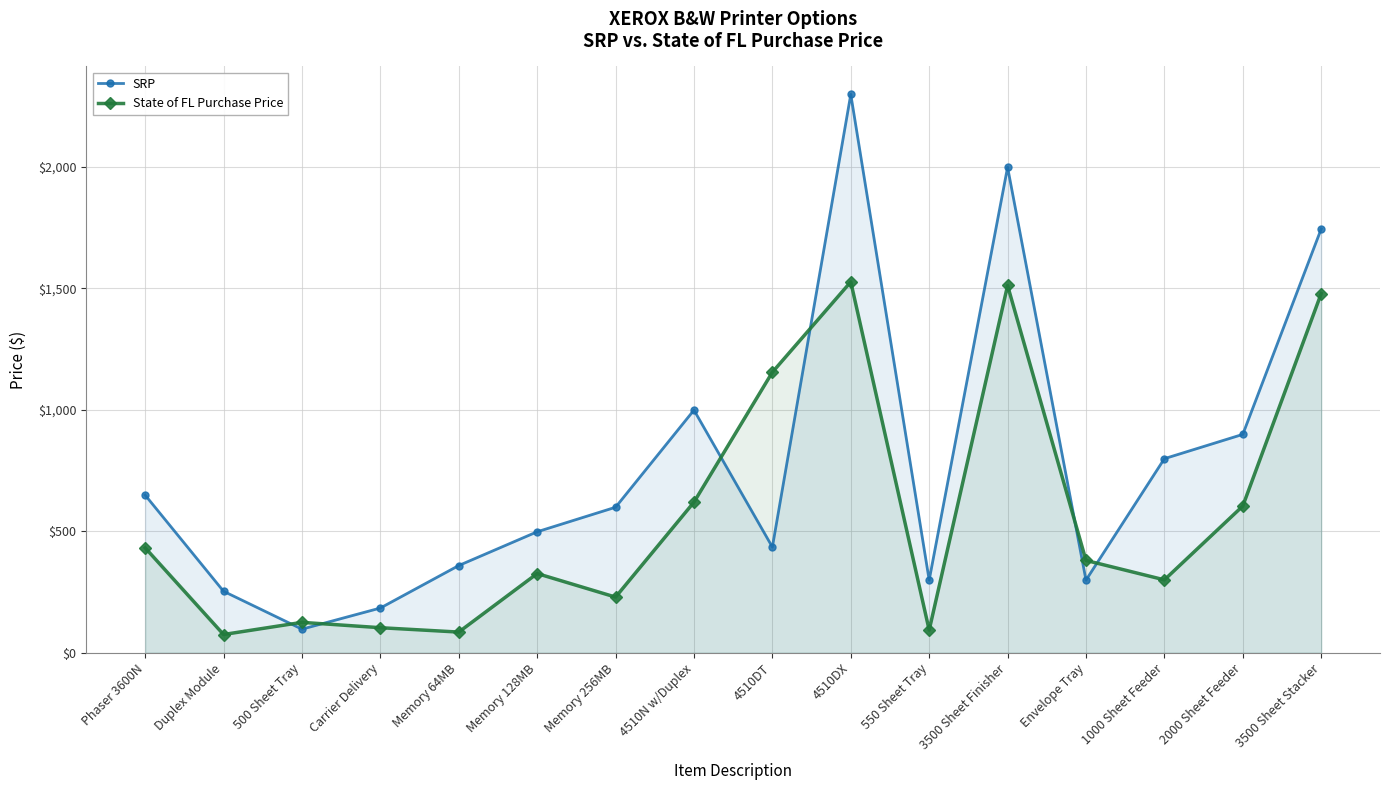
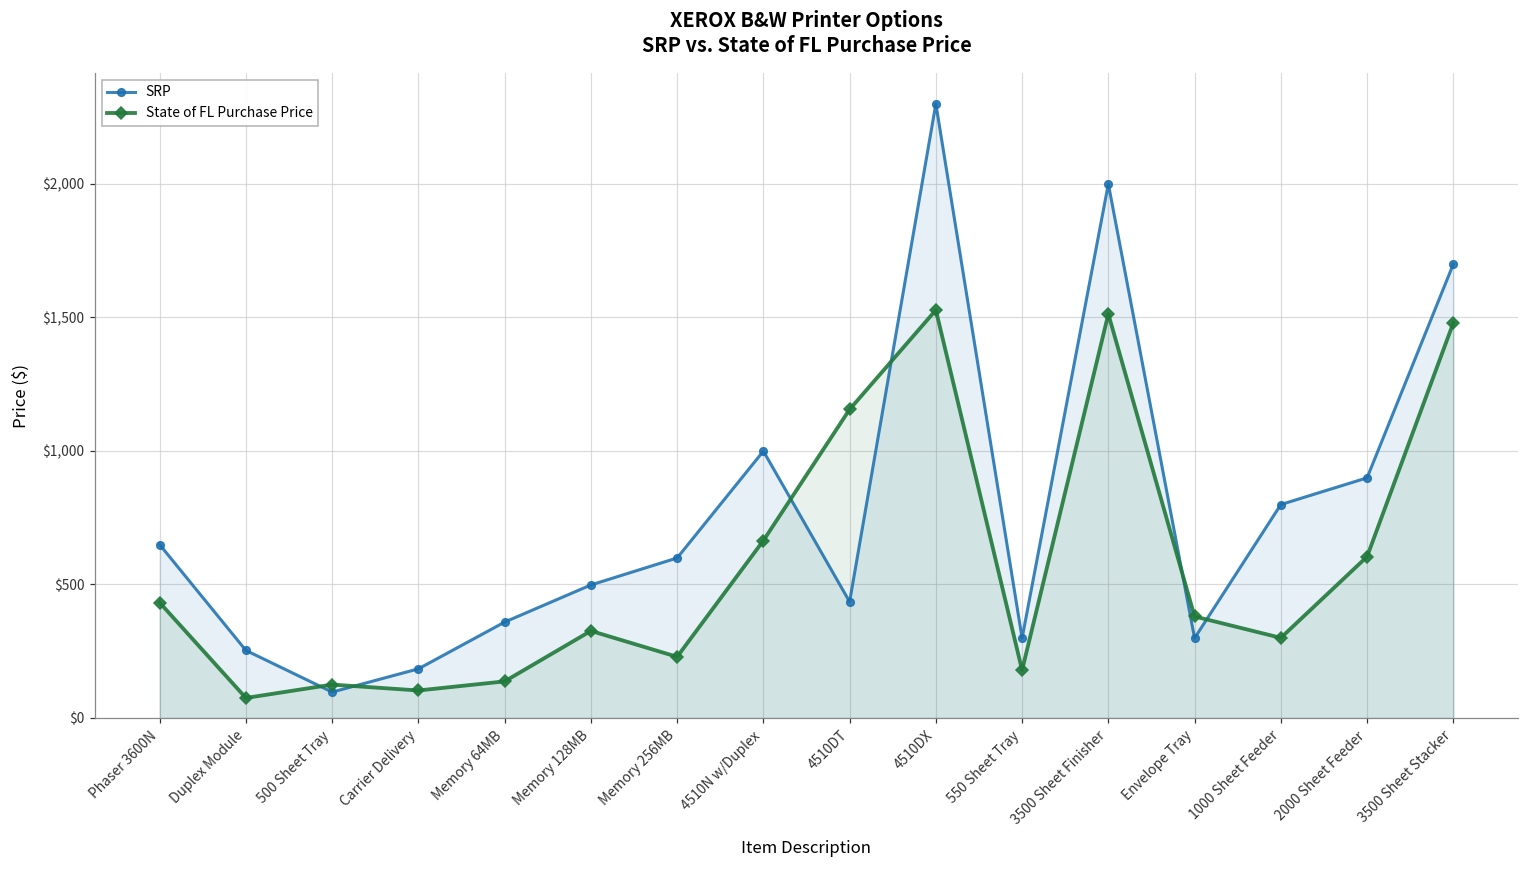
State of FL Purchase Price, Memory 64MB: $90 -> $140
State of FL Purchase Price, 4510N w/Duplex: $620 -> $660
State of FL Purchase Price, 550 Sheet Tray: $90 -> $180
SRP, 3500 Sheet Stacker: $1,750 -> $1,700
